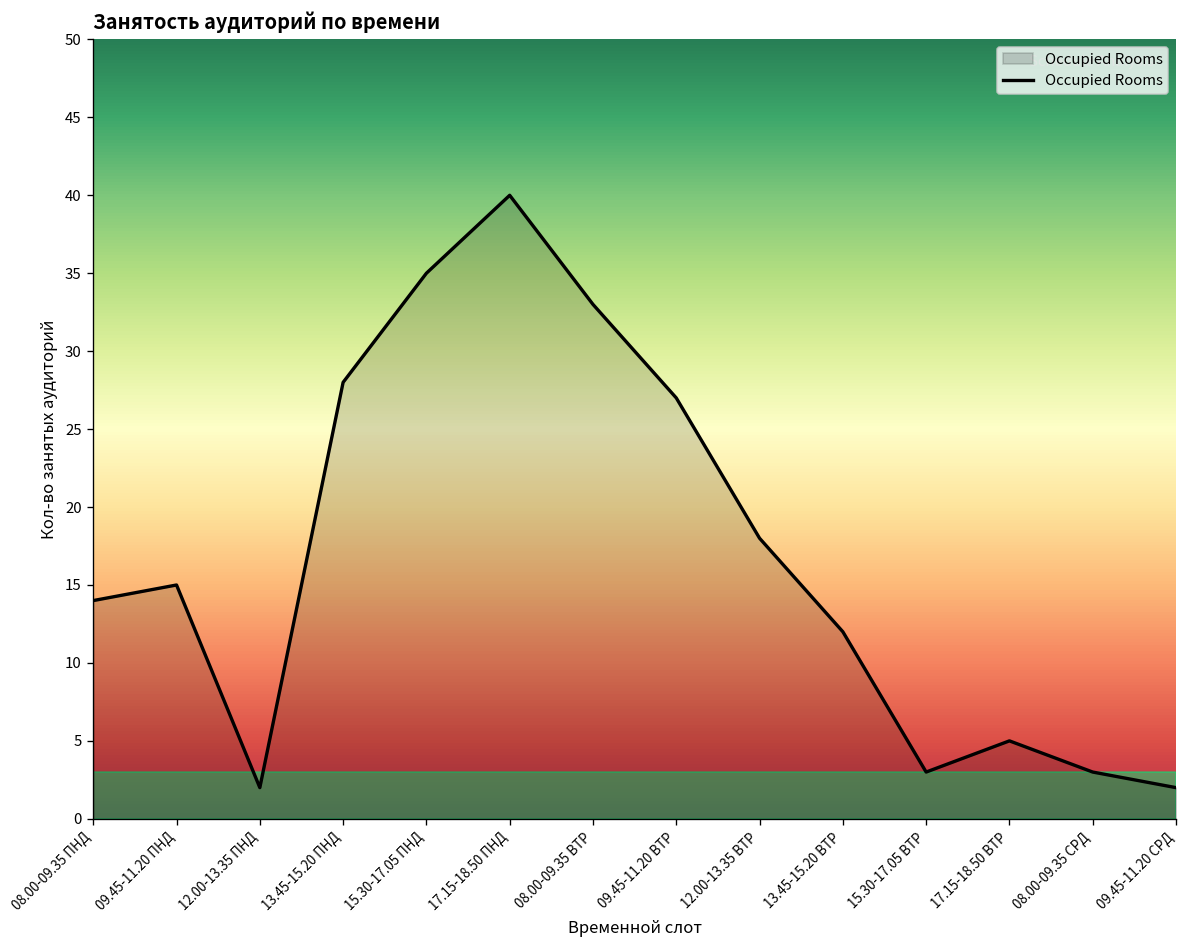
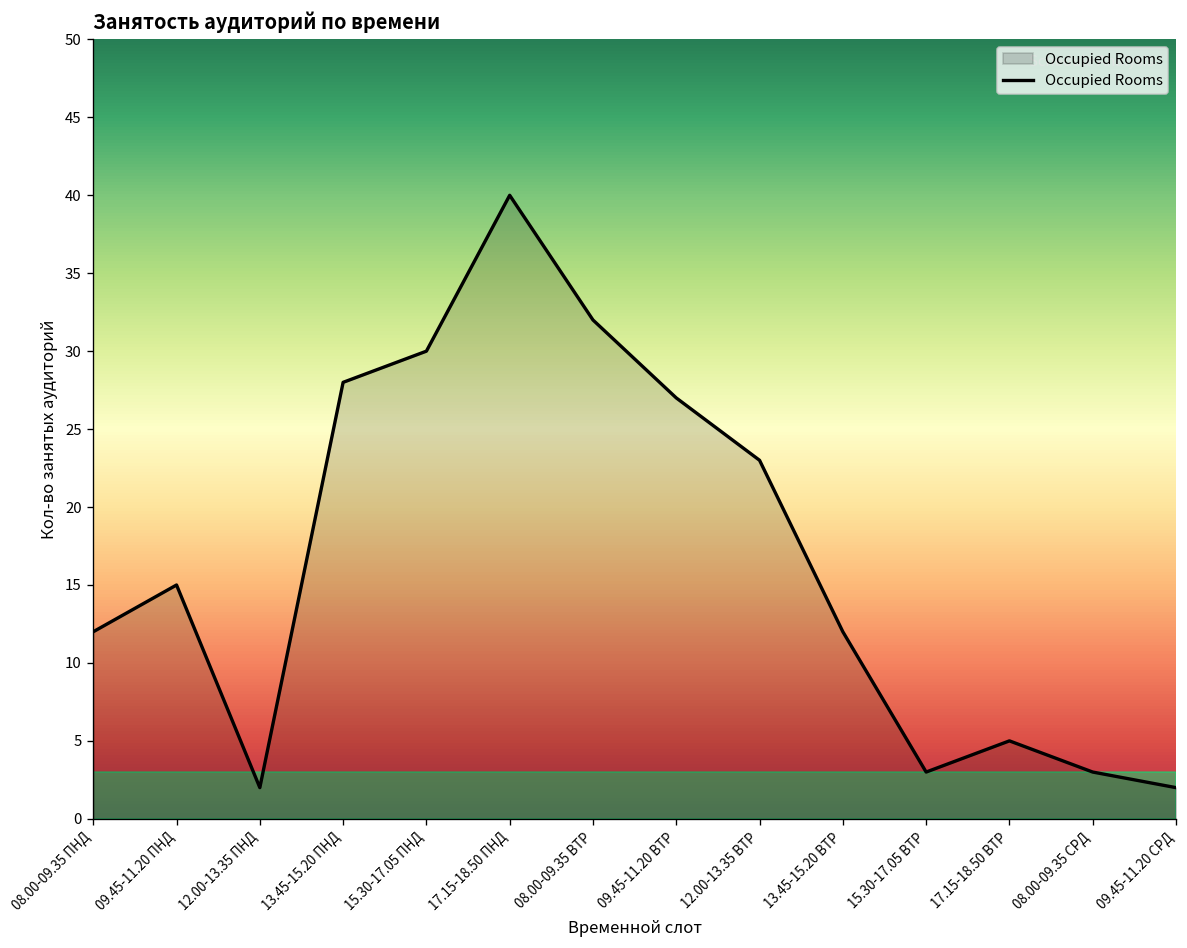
08.00-09.35 ПНД: 14 -> 12
15.30-17.05 ПНД: 35 -> 30
08.00-09.35 ВТР: 33 -> 32
12.00-13.35 ВТР: 18 -> 23
